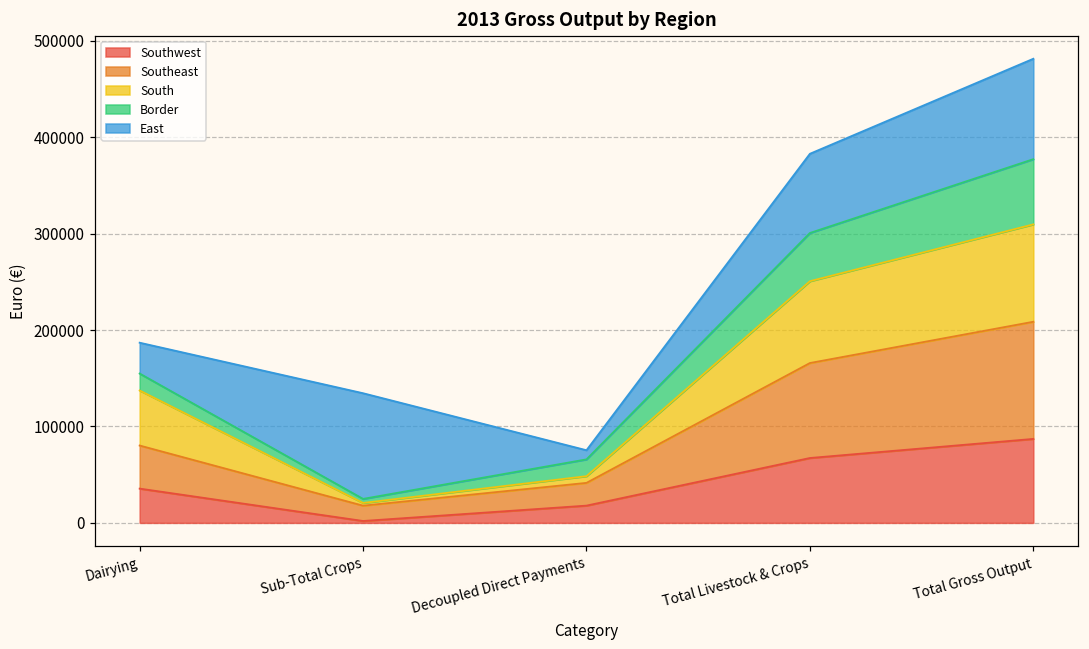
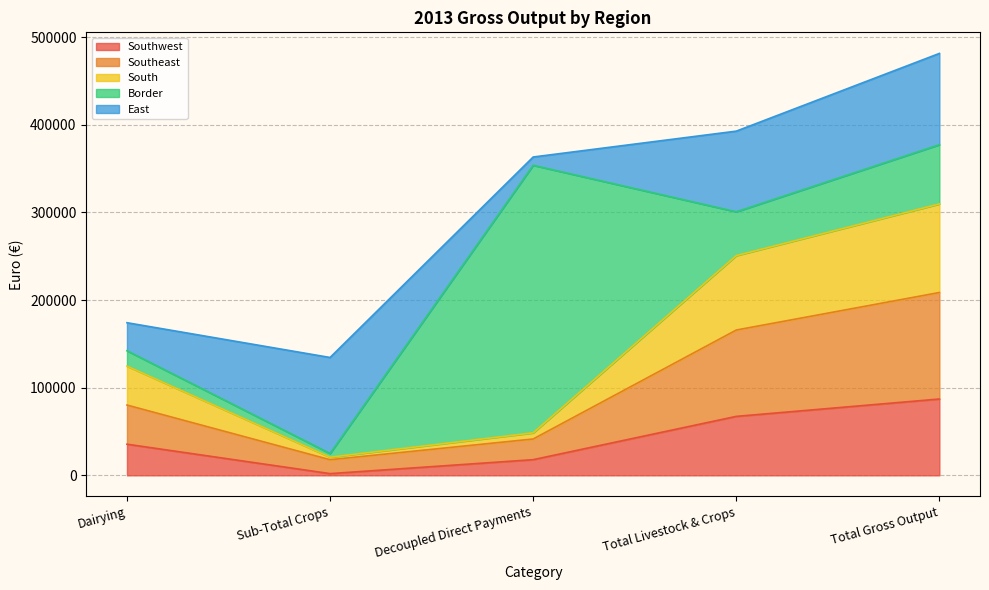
South, Dairying: 60000 -> 40000
Border, Decoupled Direct Payments: 20000 -> 310000
East, Total Livestock & Crops: 80000 -> 90000
